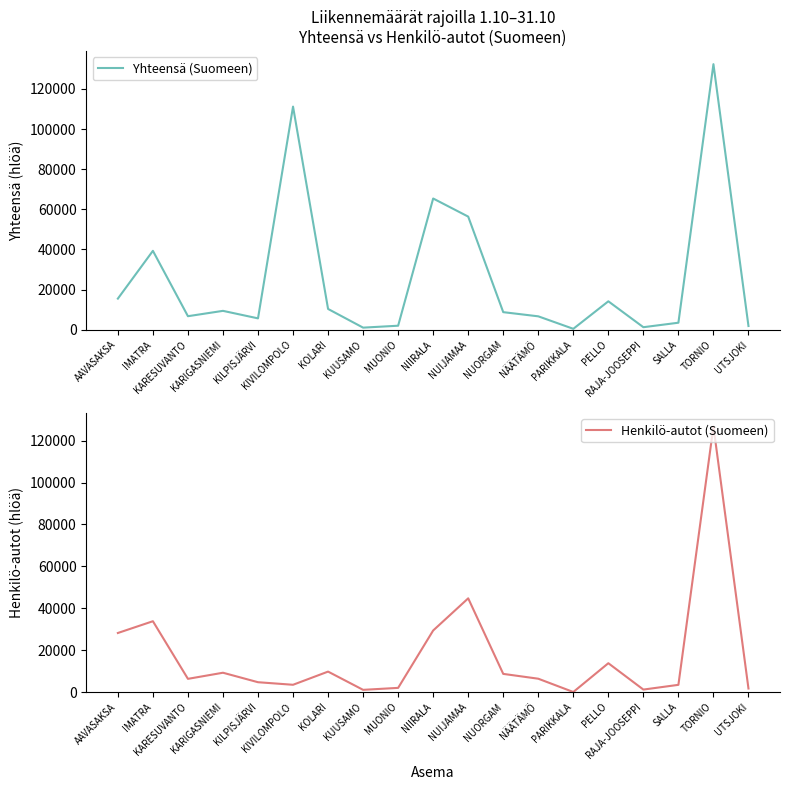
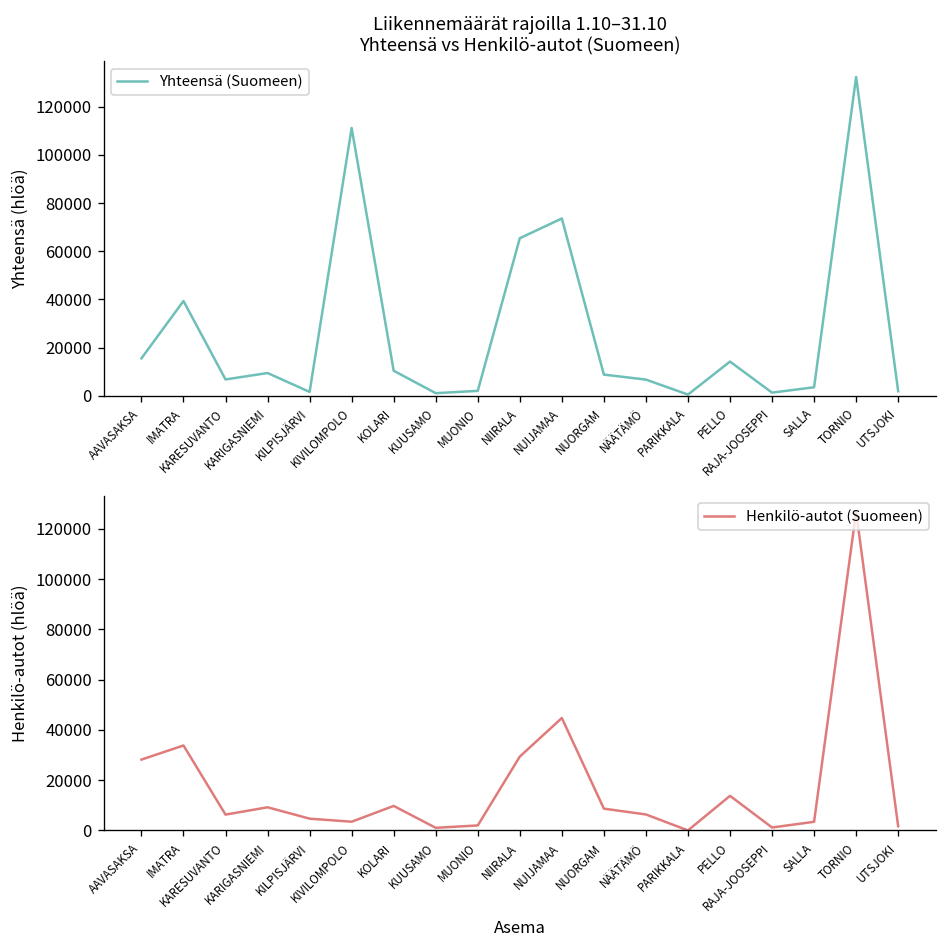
Liikennemäärät rajoilla 1.10–31.10 Yhteensä vs Henkilö-autot (Suomeen), KILPISJÄRVI: 6000 -> 2000
Liikennemäärät rajoilla 1.10–31.10 Yhteensä vs Henkilö-autot (Suomeen), NUIJAMAA: 56000 -> 74000
